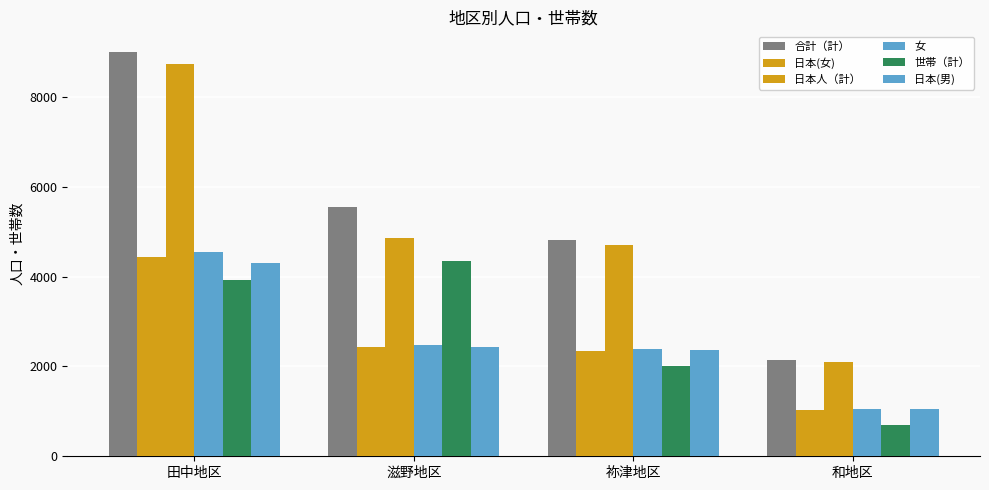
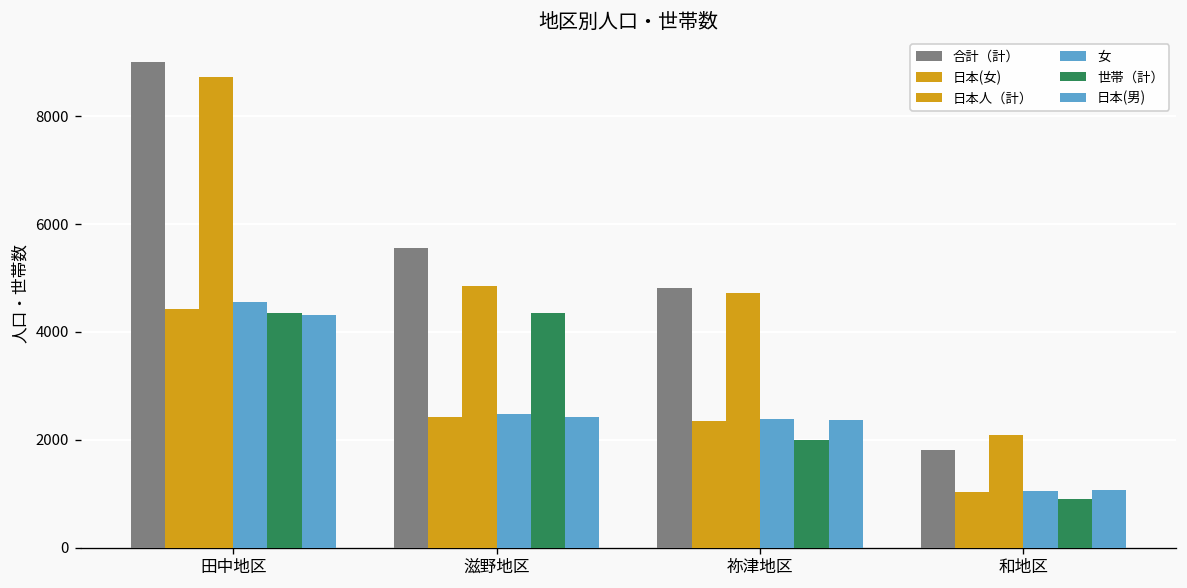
世帯（計）, 田中地区: 3900 -> 4400
合計（計）, 和地区: 2100 -> 1800
世帯（計）, 和地区: 700 -> 900
